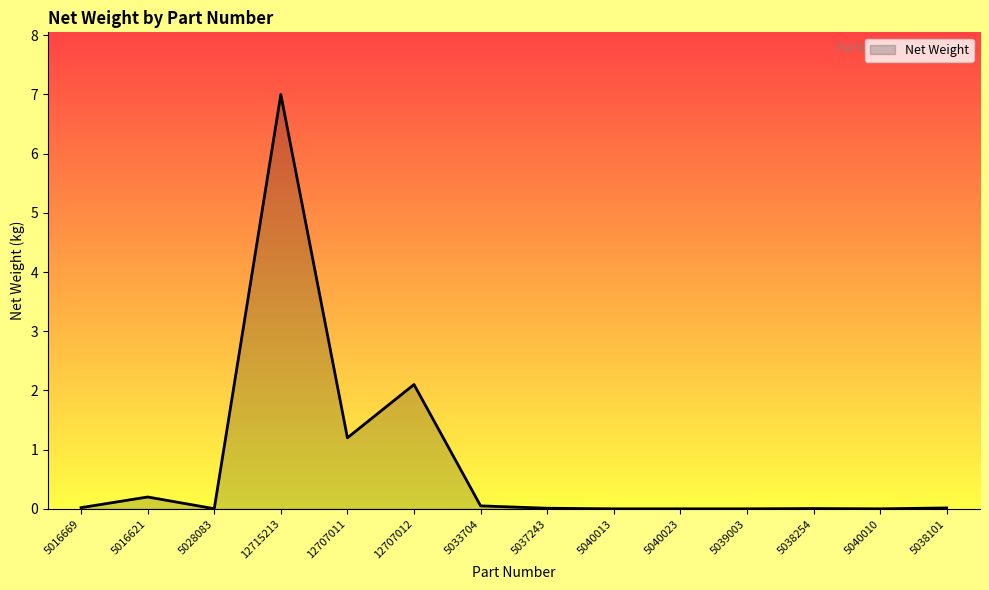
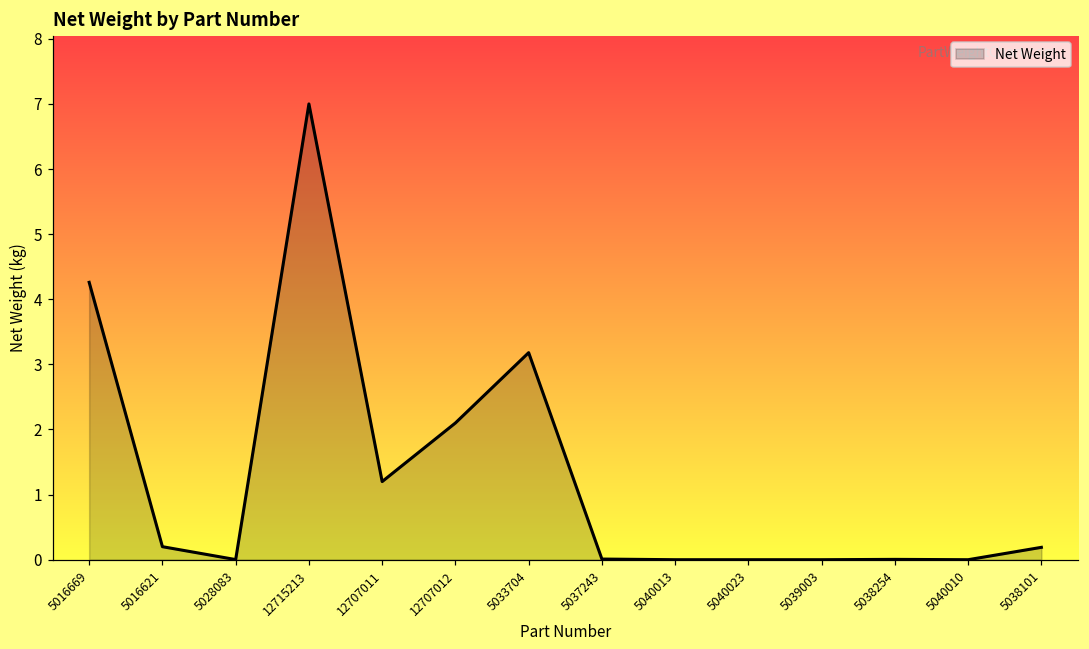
5016669: 0.0 -> 4.3
5033704: 0.1 -> 3.2
5038101: 0.0 -> 0.2
